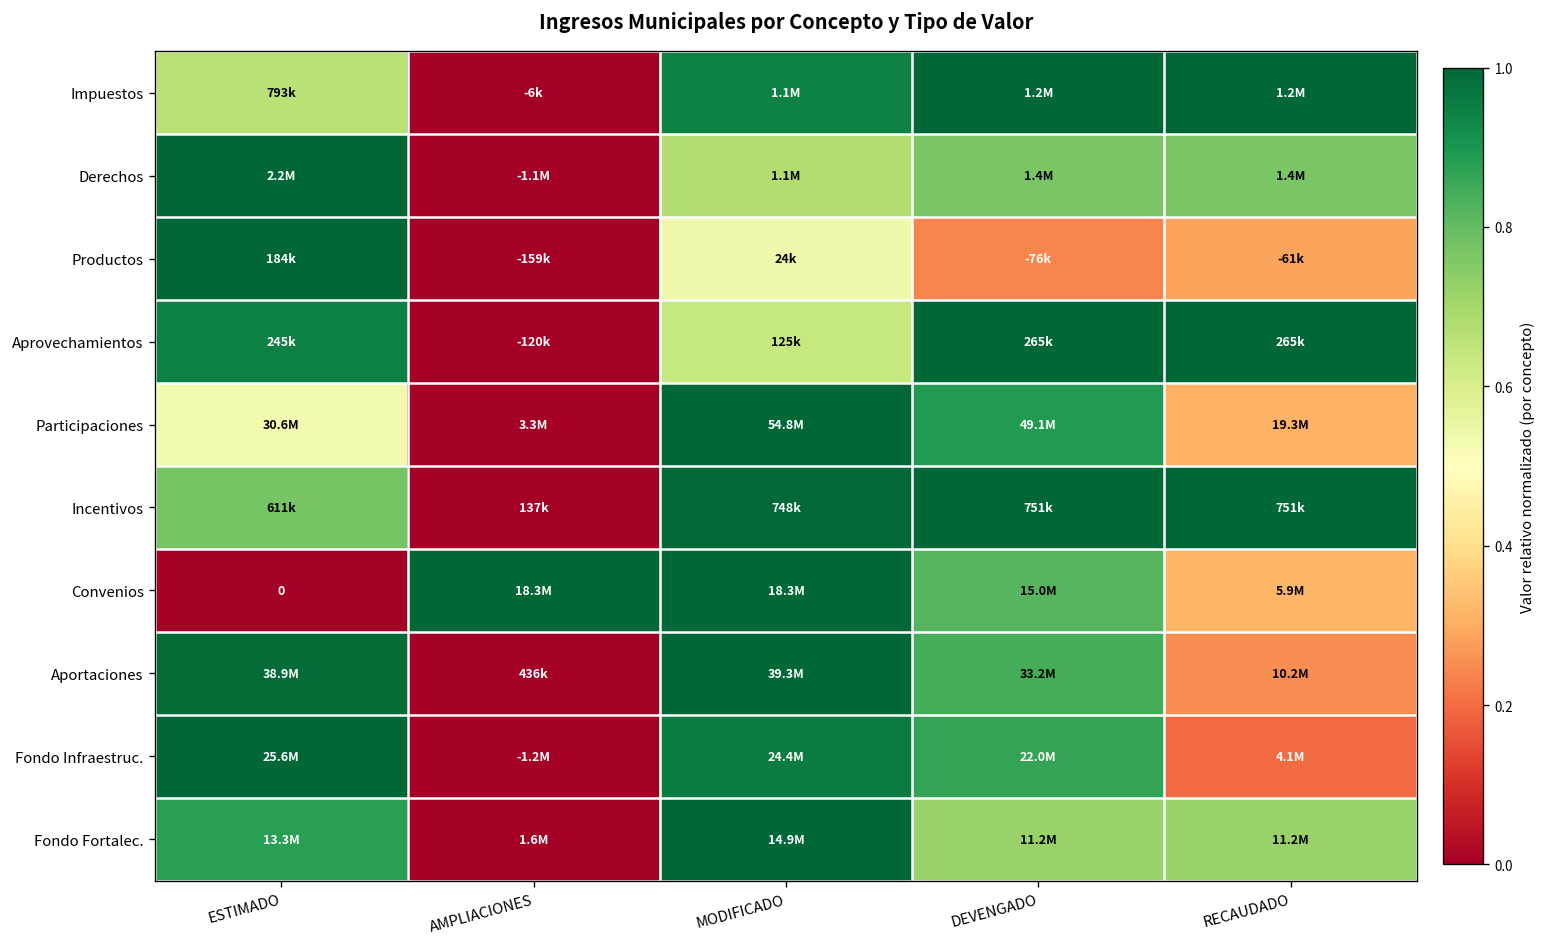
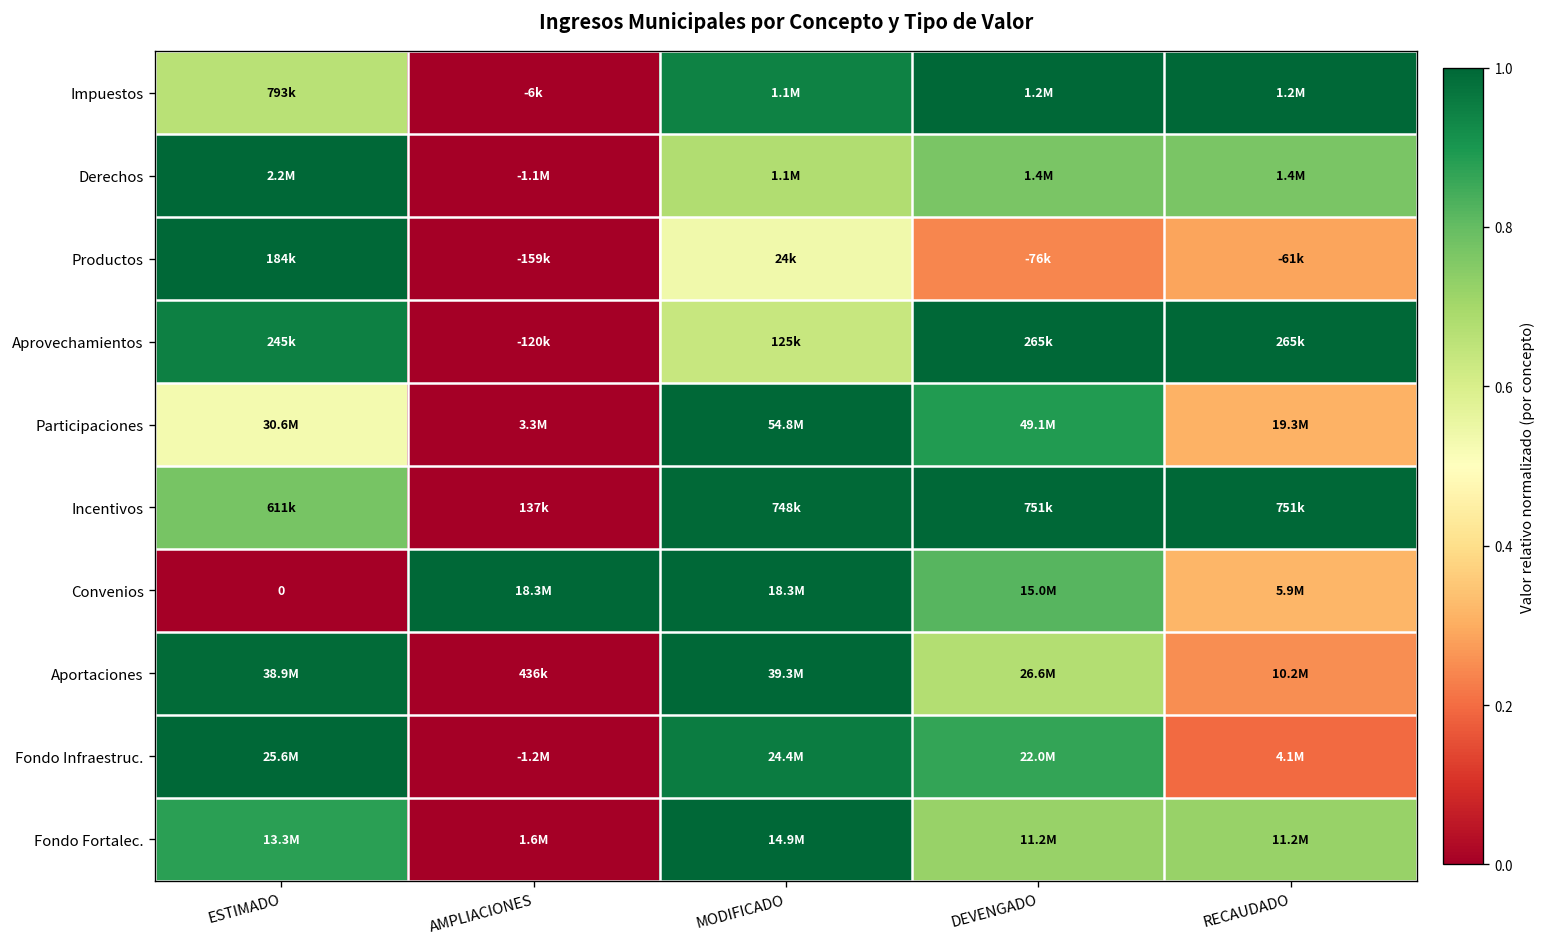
Aportaciones, DEVENGADO: 33.2M -> 26.6M
